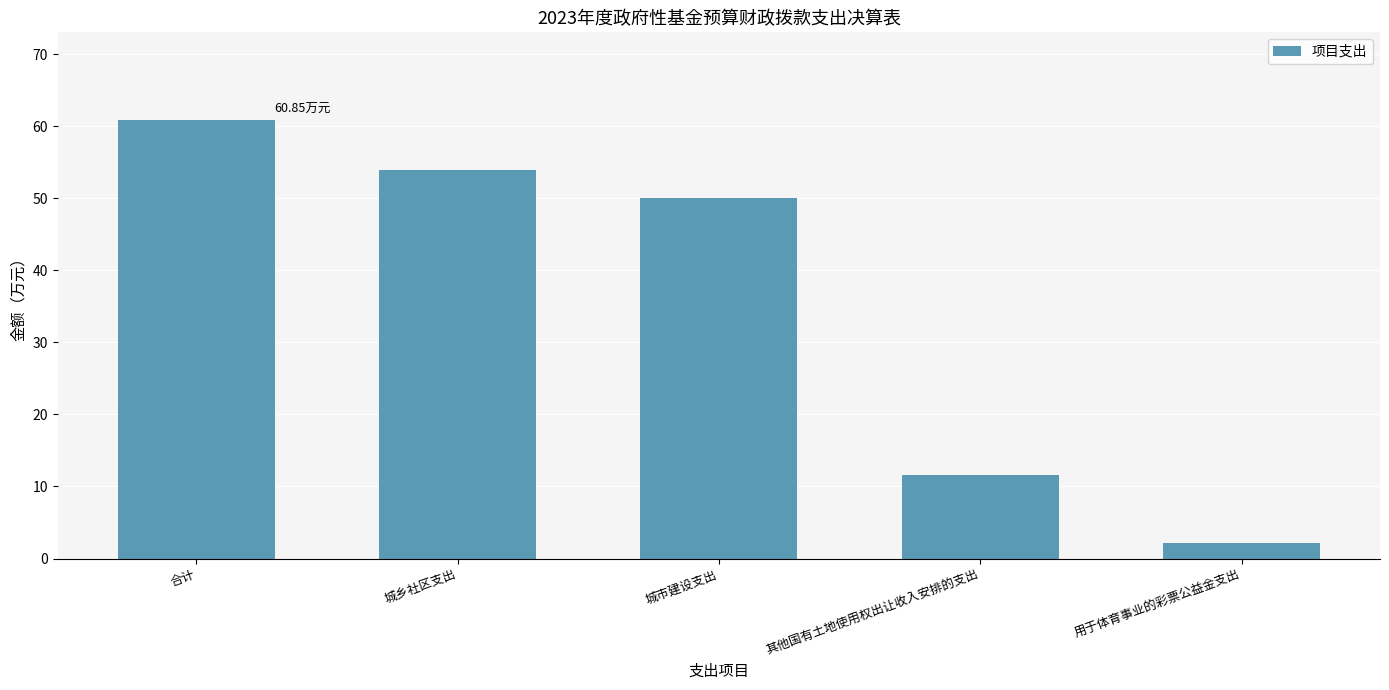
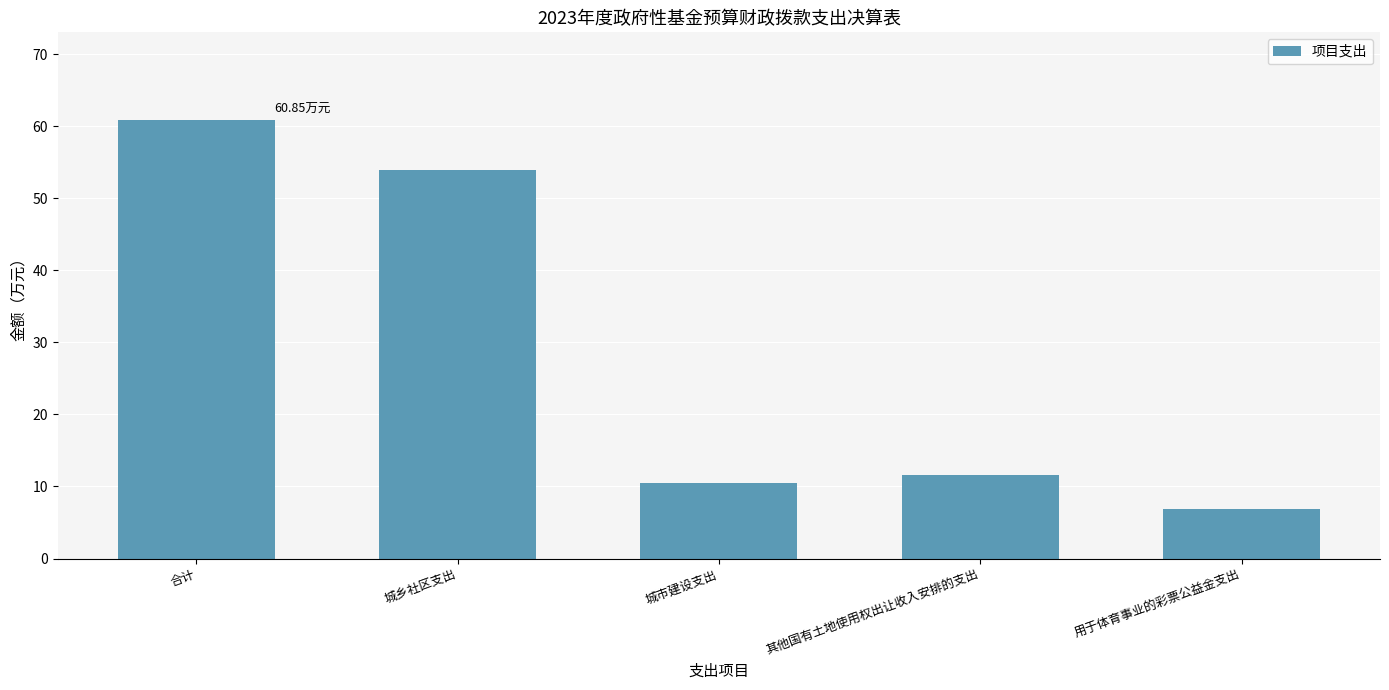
城市建设支出: 50 -> 11
用于体育事业的彩票公益金支出: 2 -> 7
